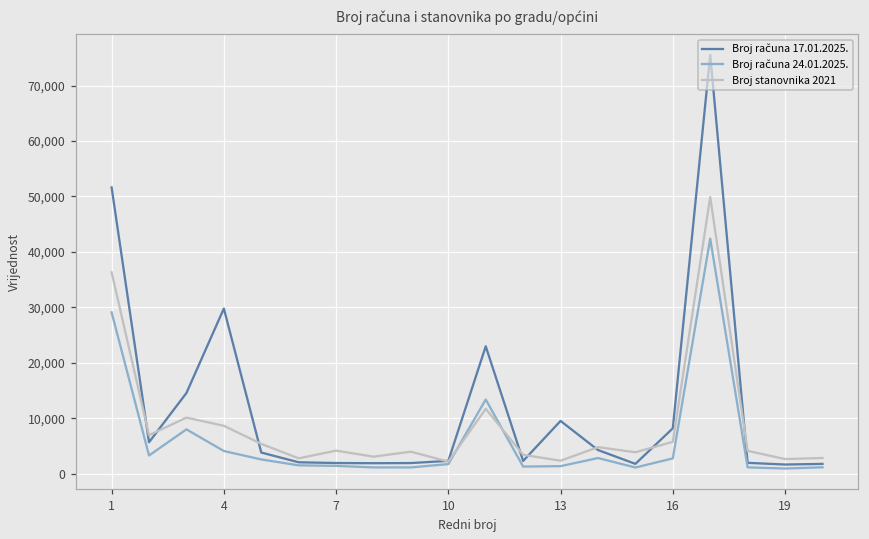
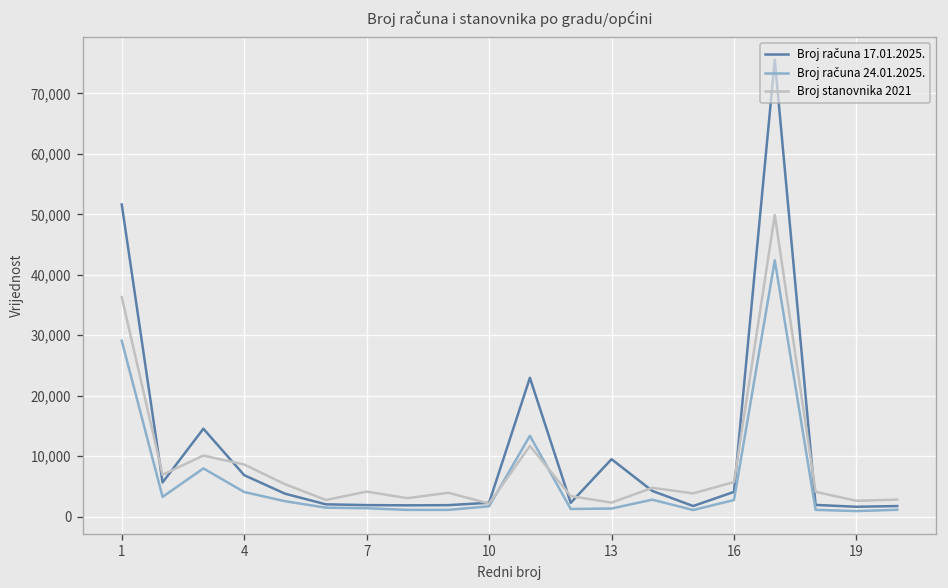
Broj računa 17.01.2025., 4: 30,000 -> 7,000
Broj računa 17.01.2025., 16: 8,000 -> 4,000
